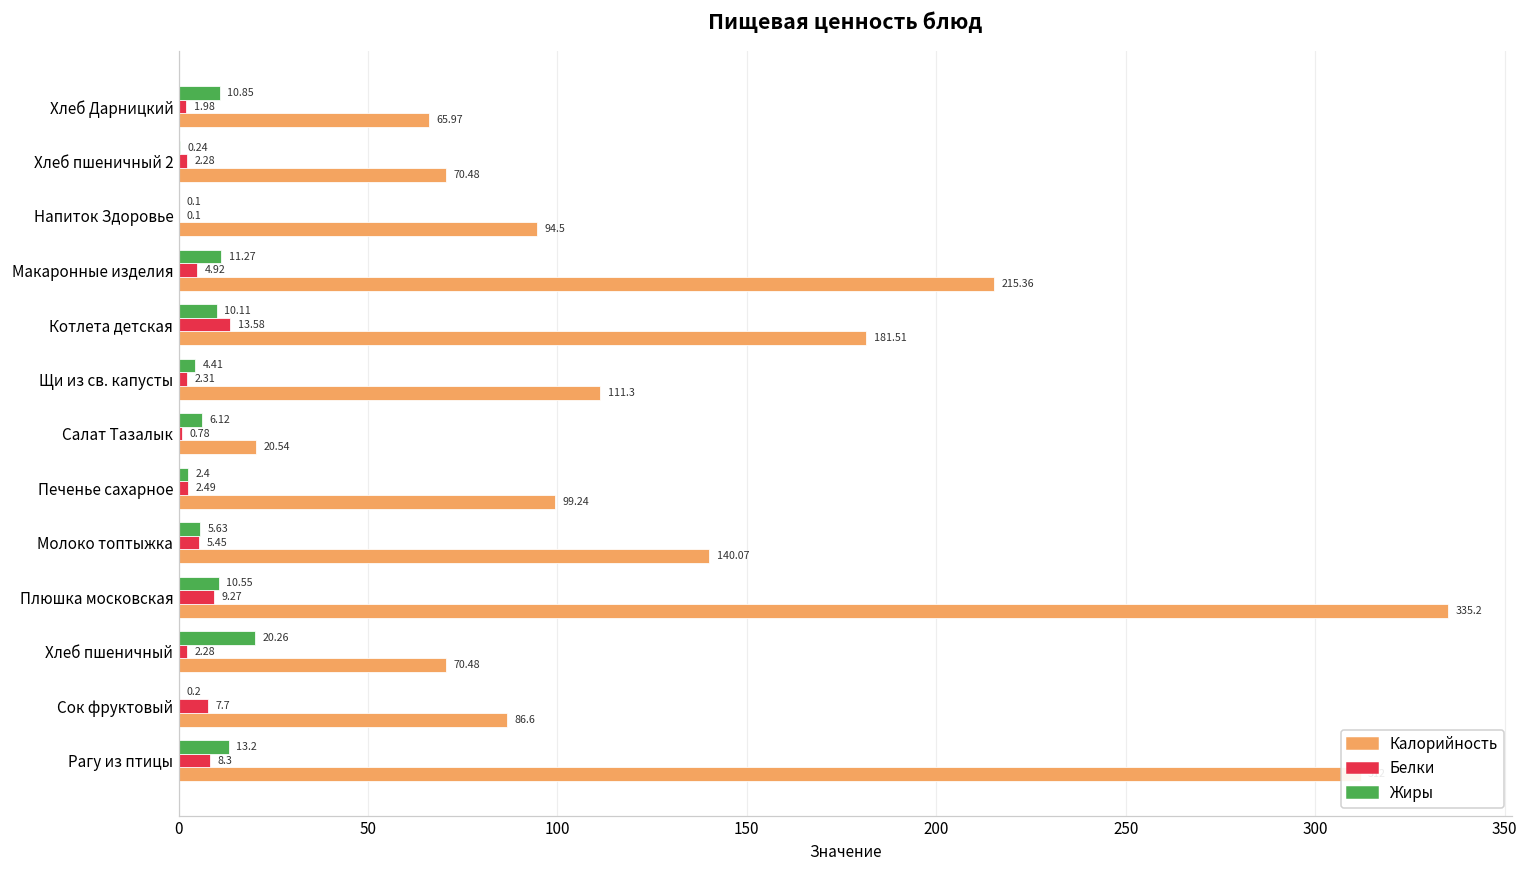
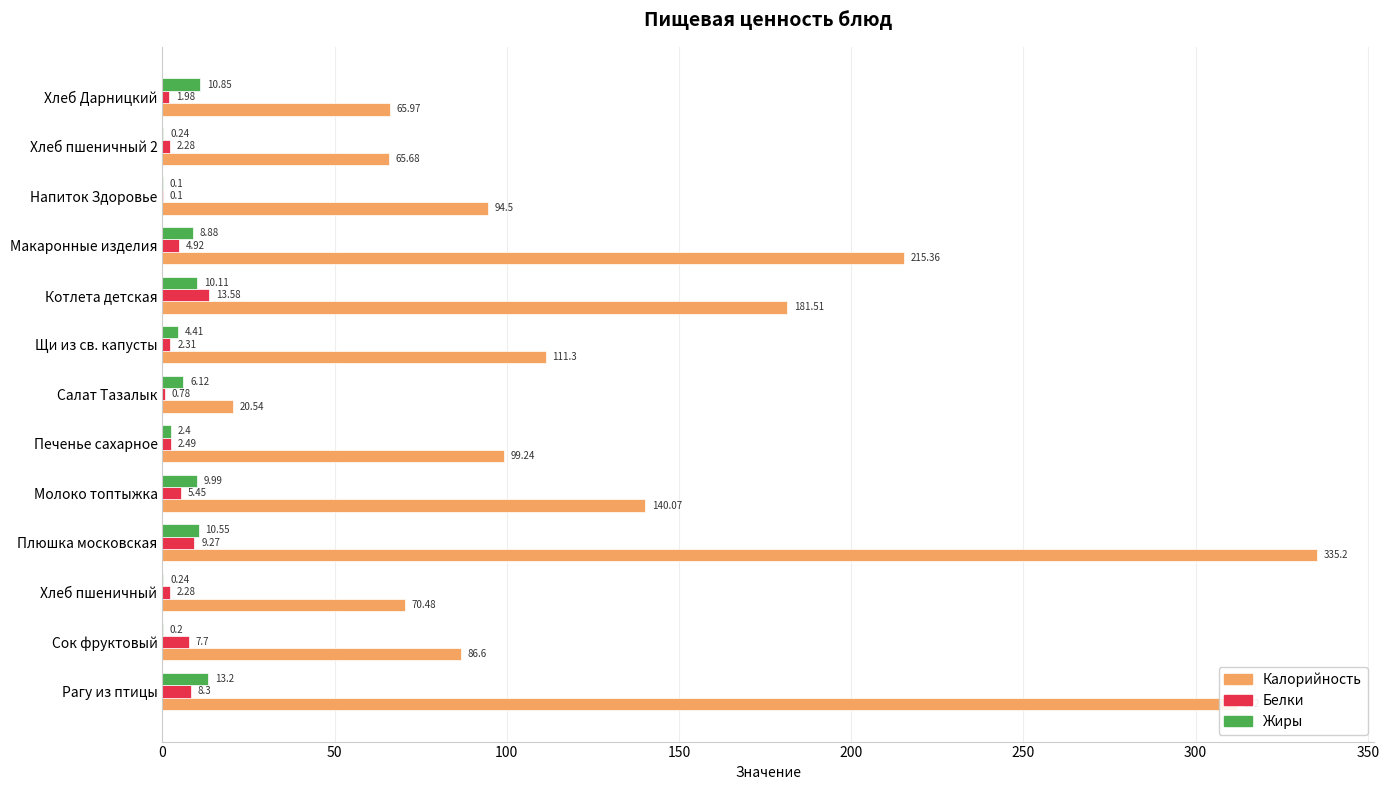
Калорийность, Хлеб пшеничный 2: 70.48 -> 65.68
Жиры, Макаронные изделия: 11.27 -> 8.88
Жиры, Молоко топтыжка: 5.63 -> 9.99
Жиры, Хлеб пшеничный: 20.26 -> 0.24
